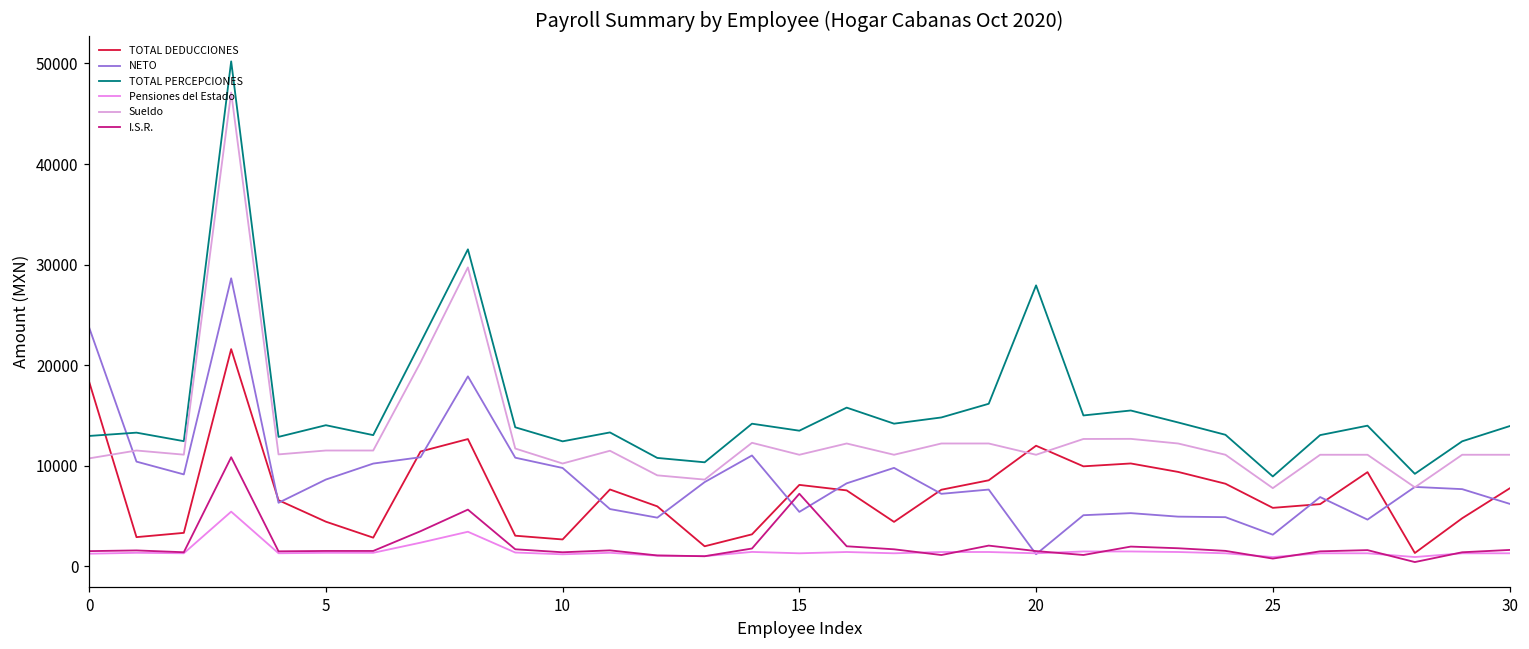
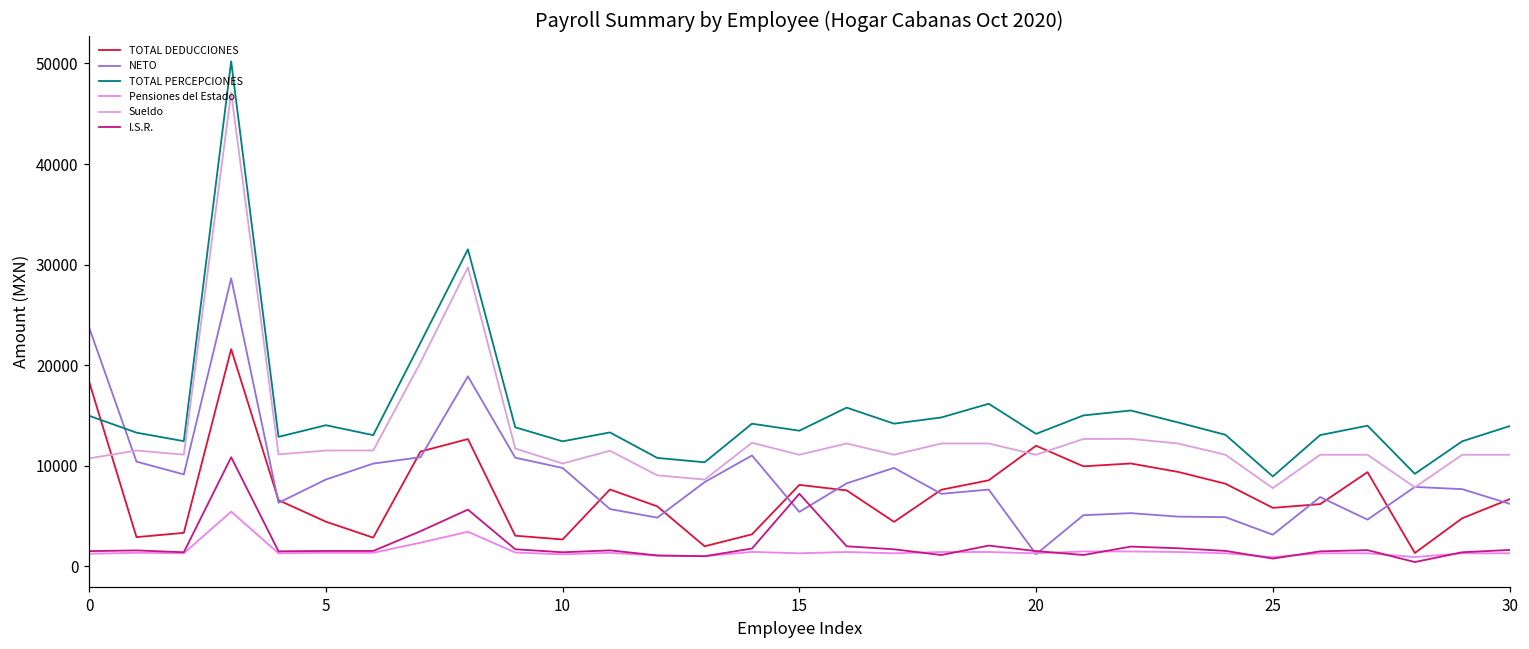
TOTAL PERCEPCIONES, 0: 13000 -> 15000
TOTAL PERCEPCIONES, 20: 28000 -> 13000
TOTAL DEDUCCIONES, 30: 8000 -> 7000
